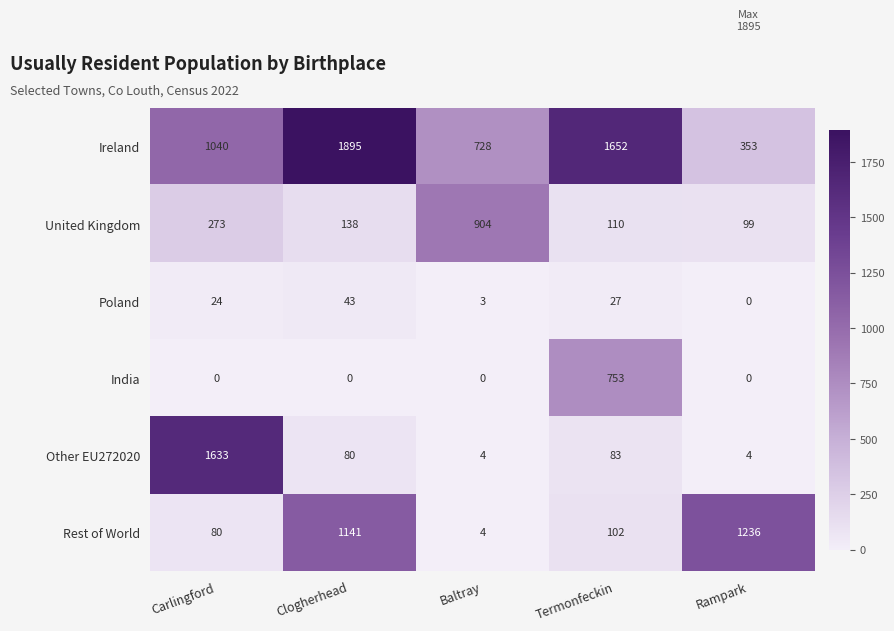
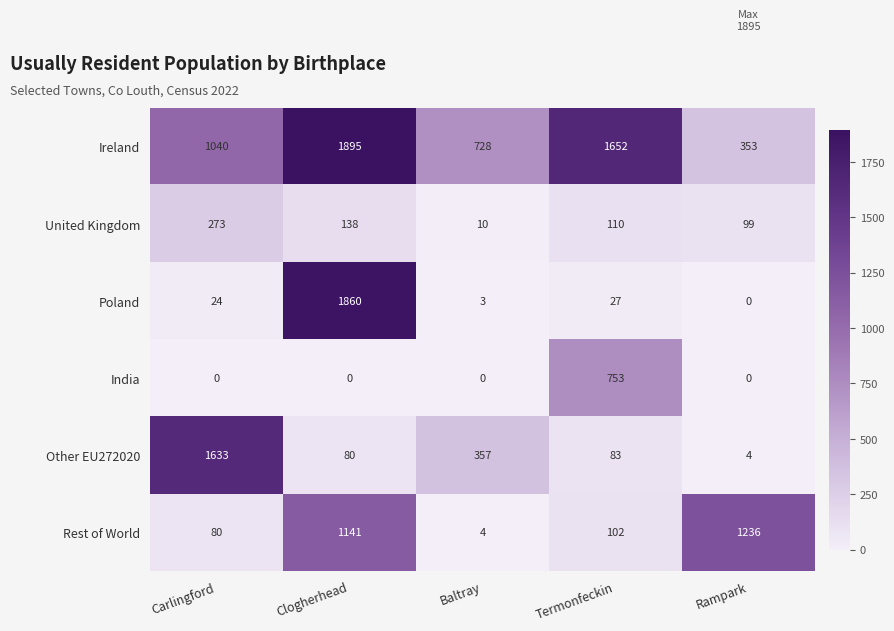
United Kingdom, Baltray: 904 -> 10
Poland, Clogherhead: 43 -> 1860
Other EU272020, Baltray: 4 -> 357
